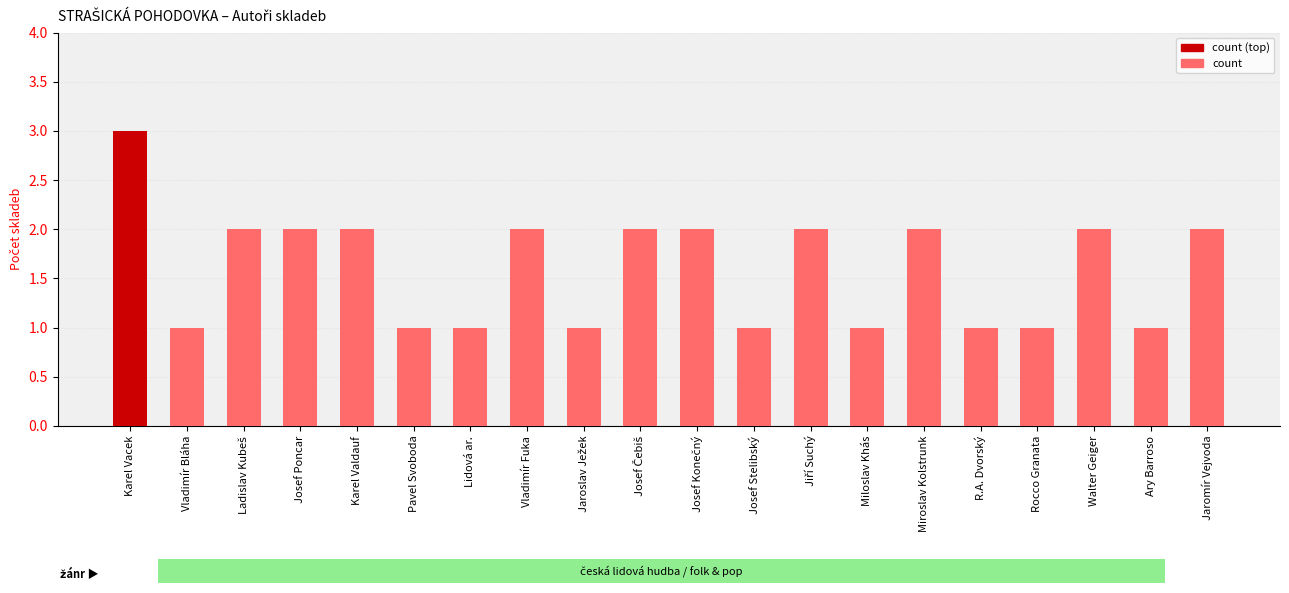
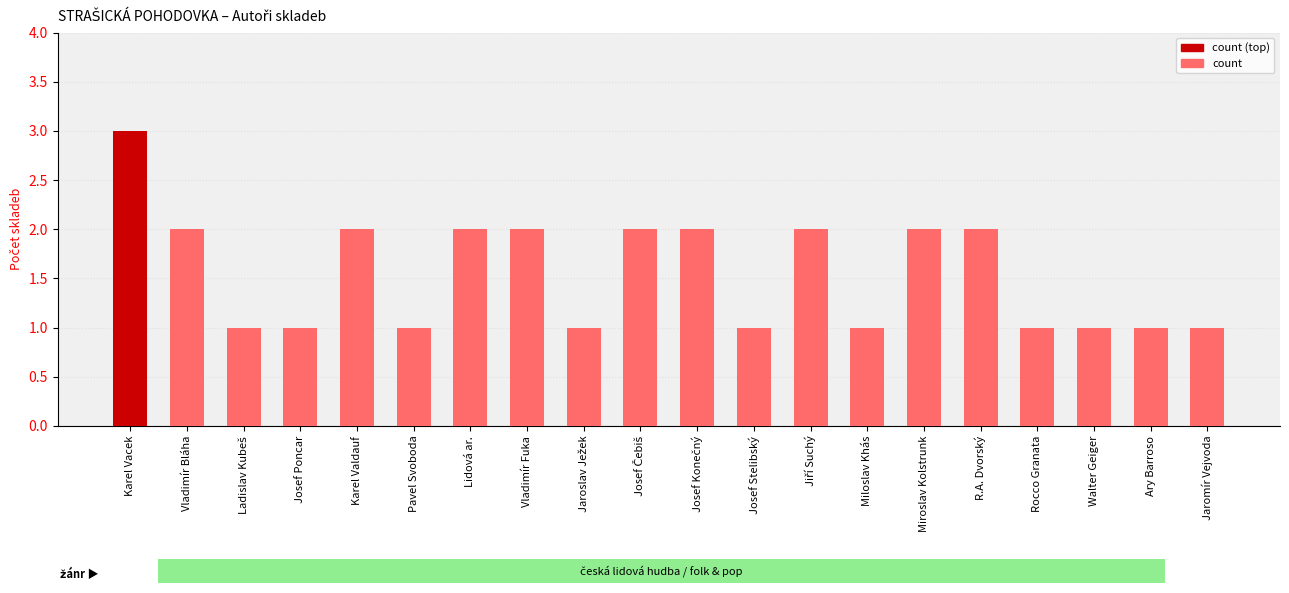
Vladimír Bláha: 1 -> 2
Ladislav Kubeš: 2 -> 1
Josef Poncar: 2 -> 1
Lidová ar.: 1 -> 2
R.A. Dvorský: 1 -> 2
Walter Geiger: 2 -> 1
Jaromír Vejvoda: 2 -> 1
